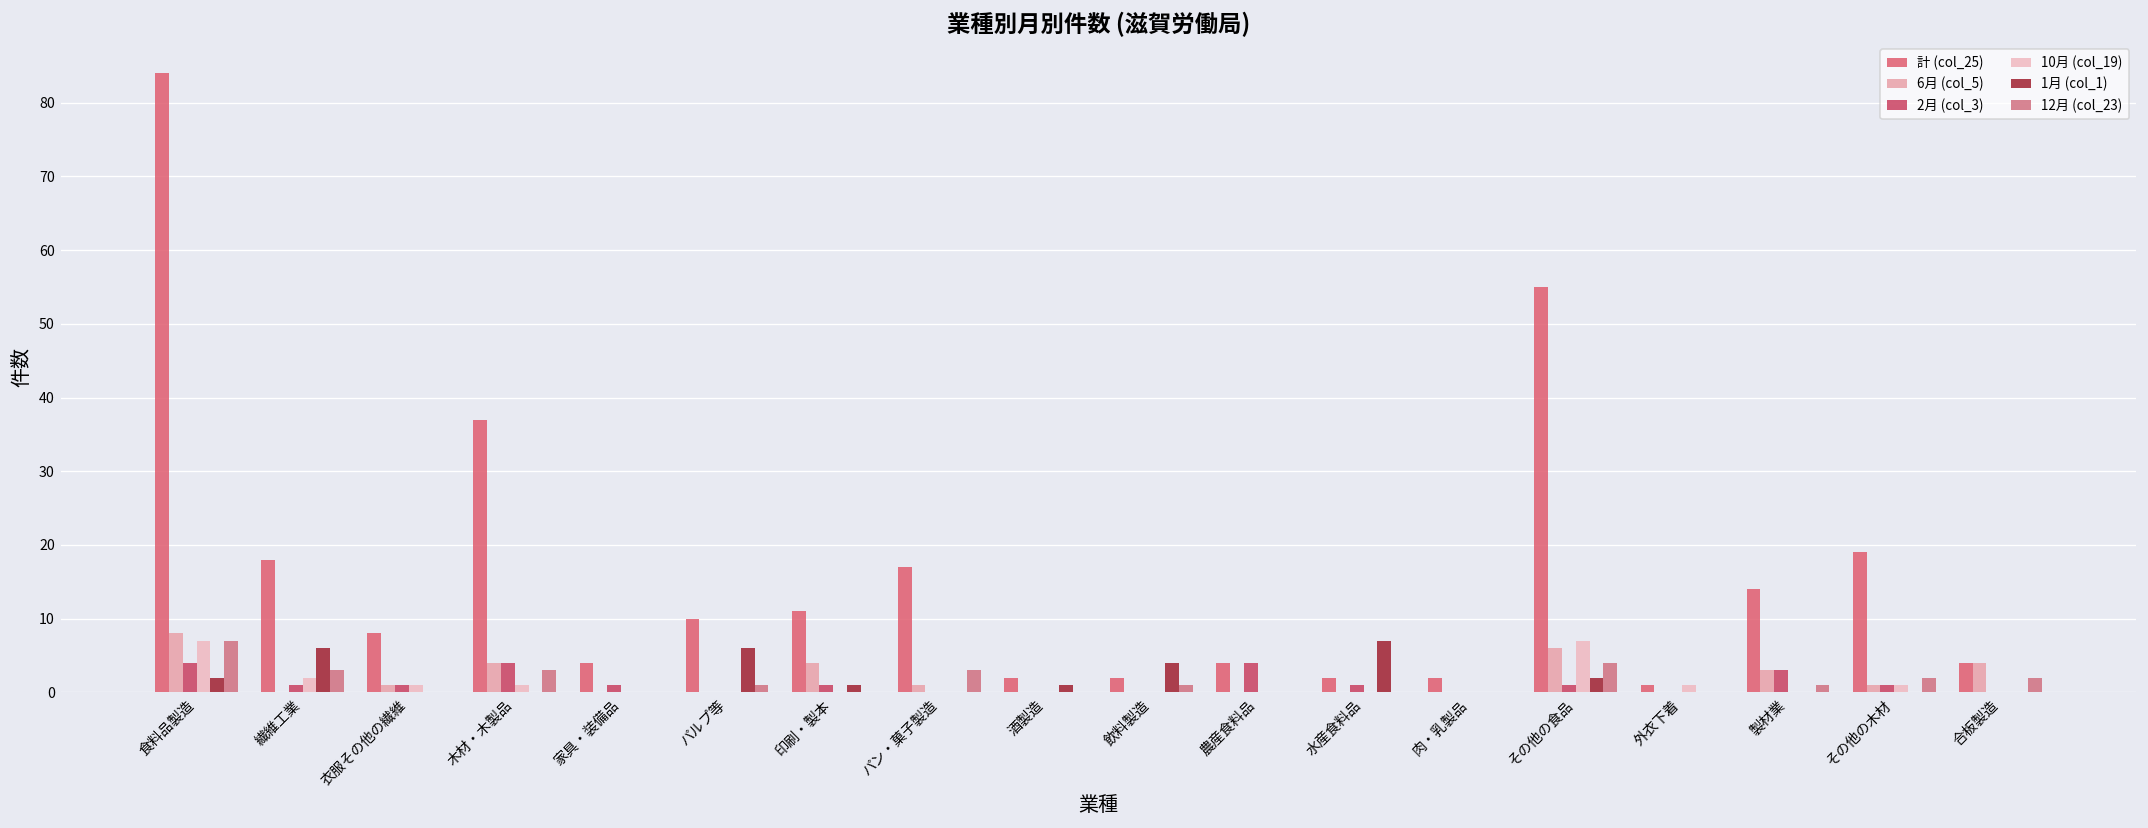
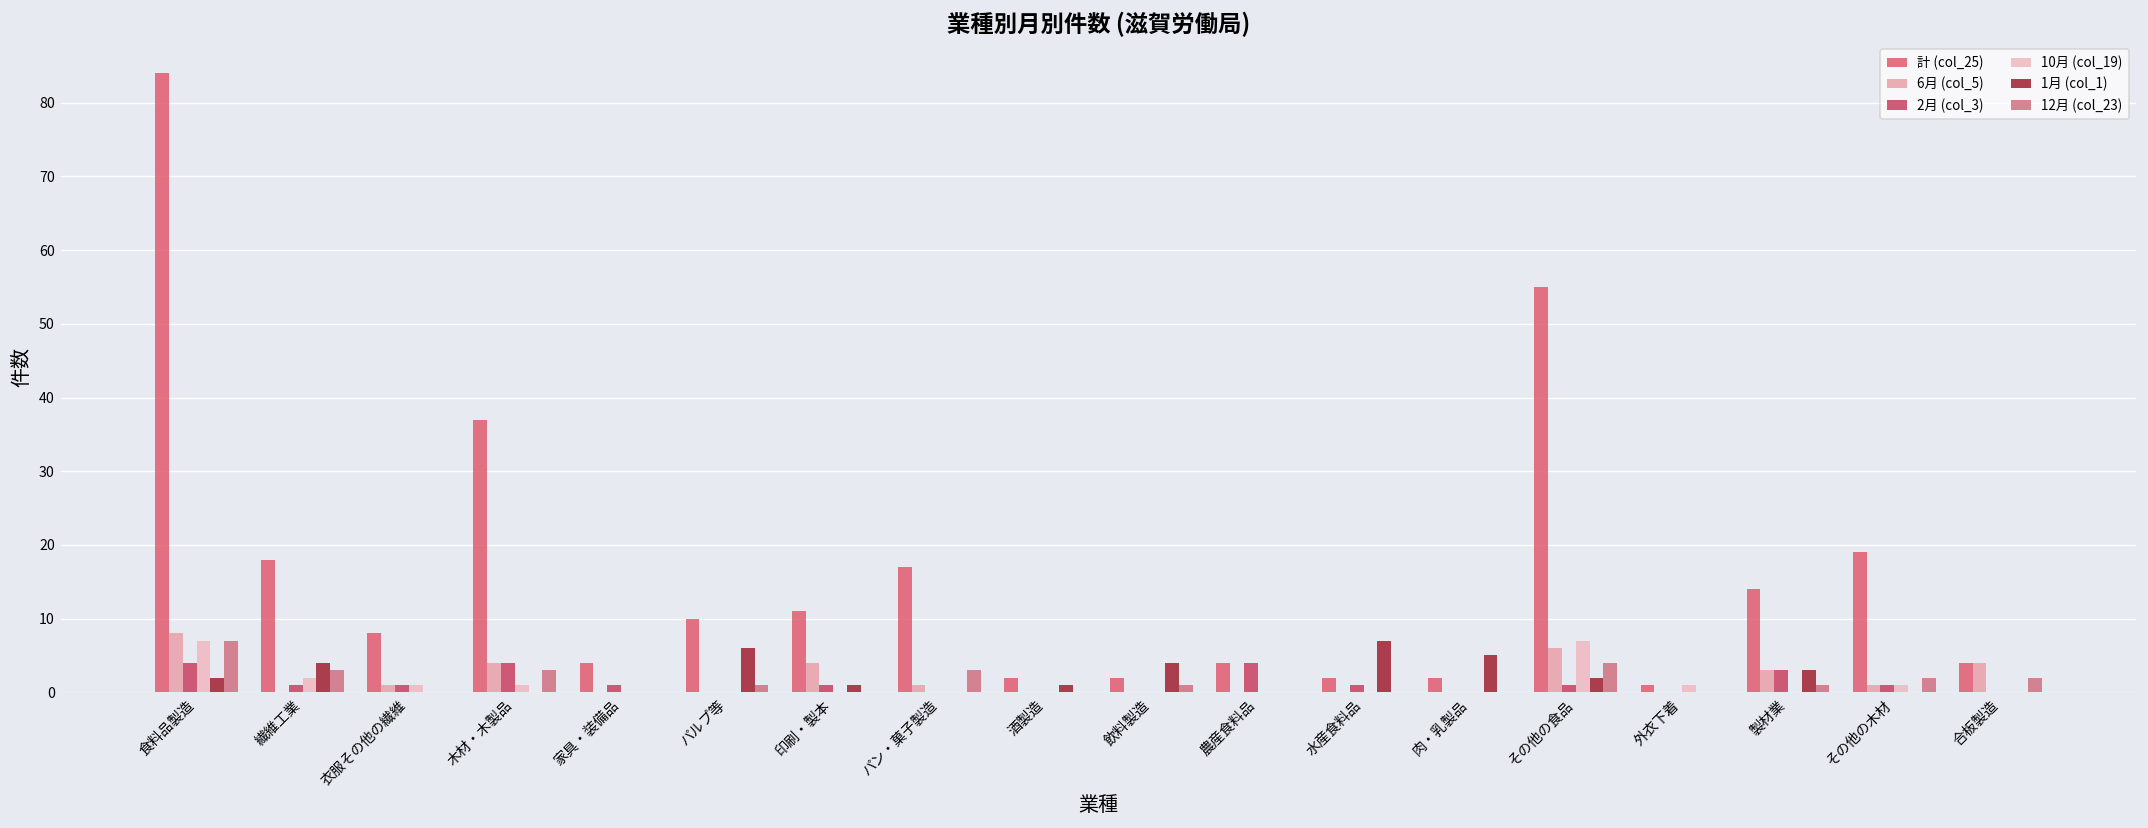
1月 (col_1), 繊維工業: 6 -> 4
1月 (col_1), 肉・乳製品: 0 -> 5
1月 (col_1), 製材業: 0 -> 3
